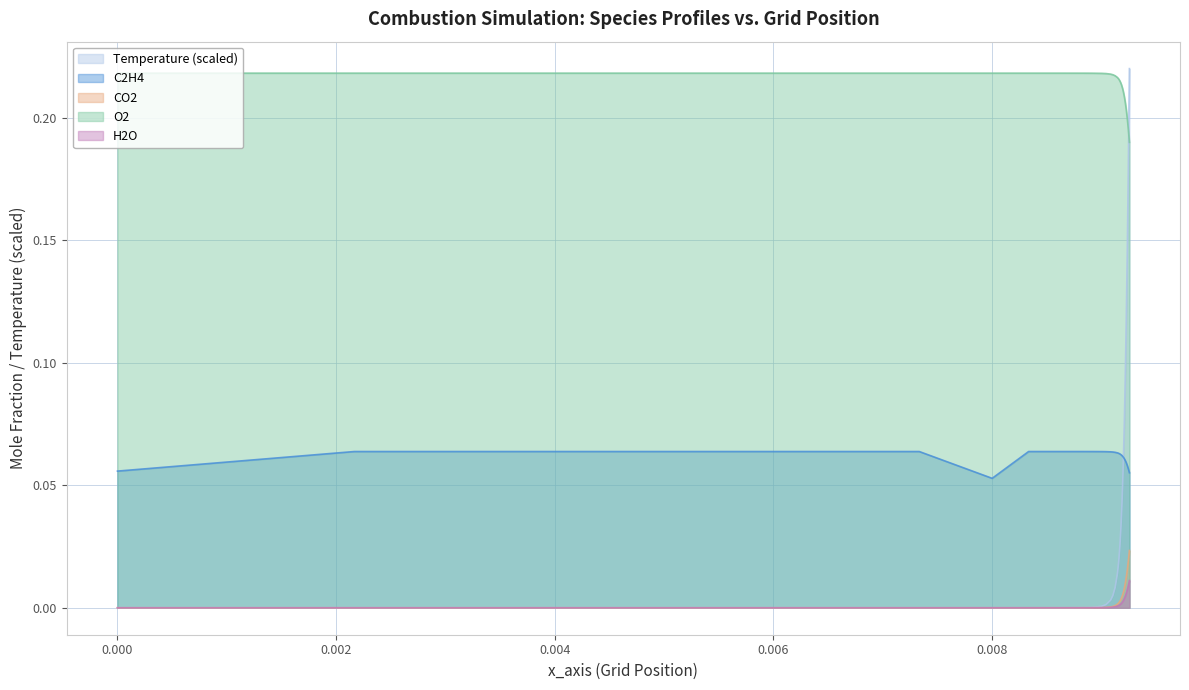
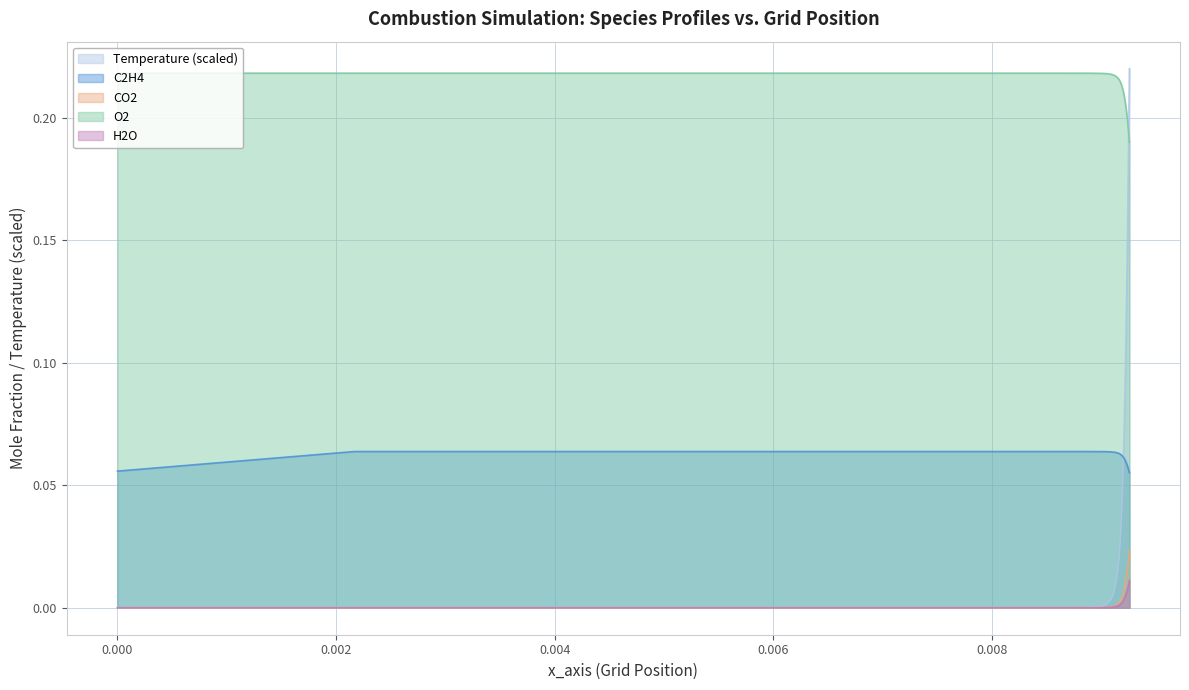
C2H4, 0.008: 0.053 -> 0.064
